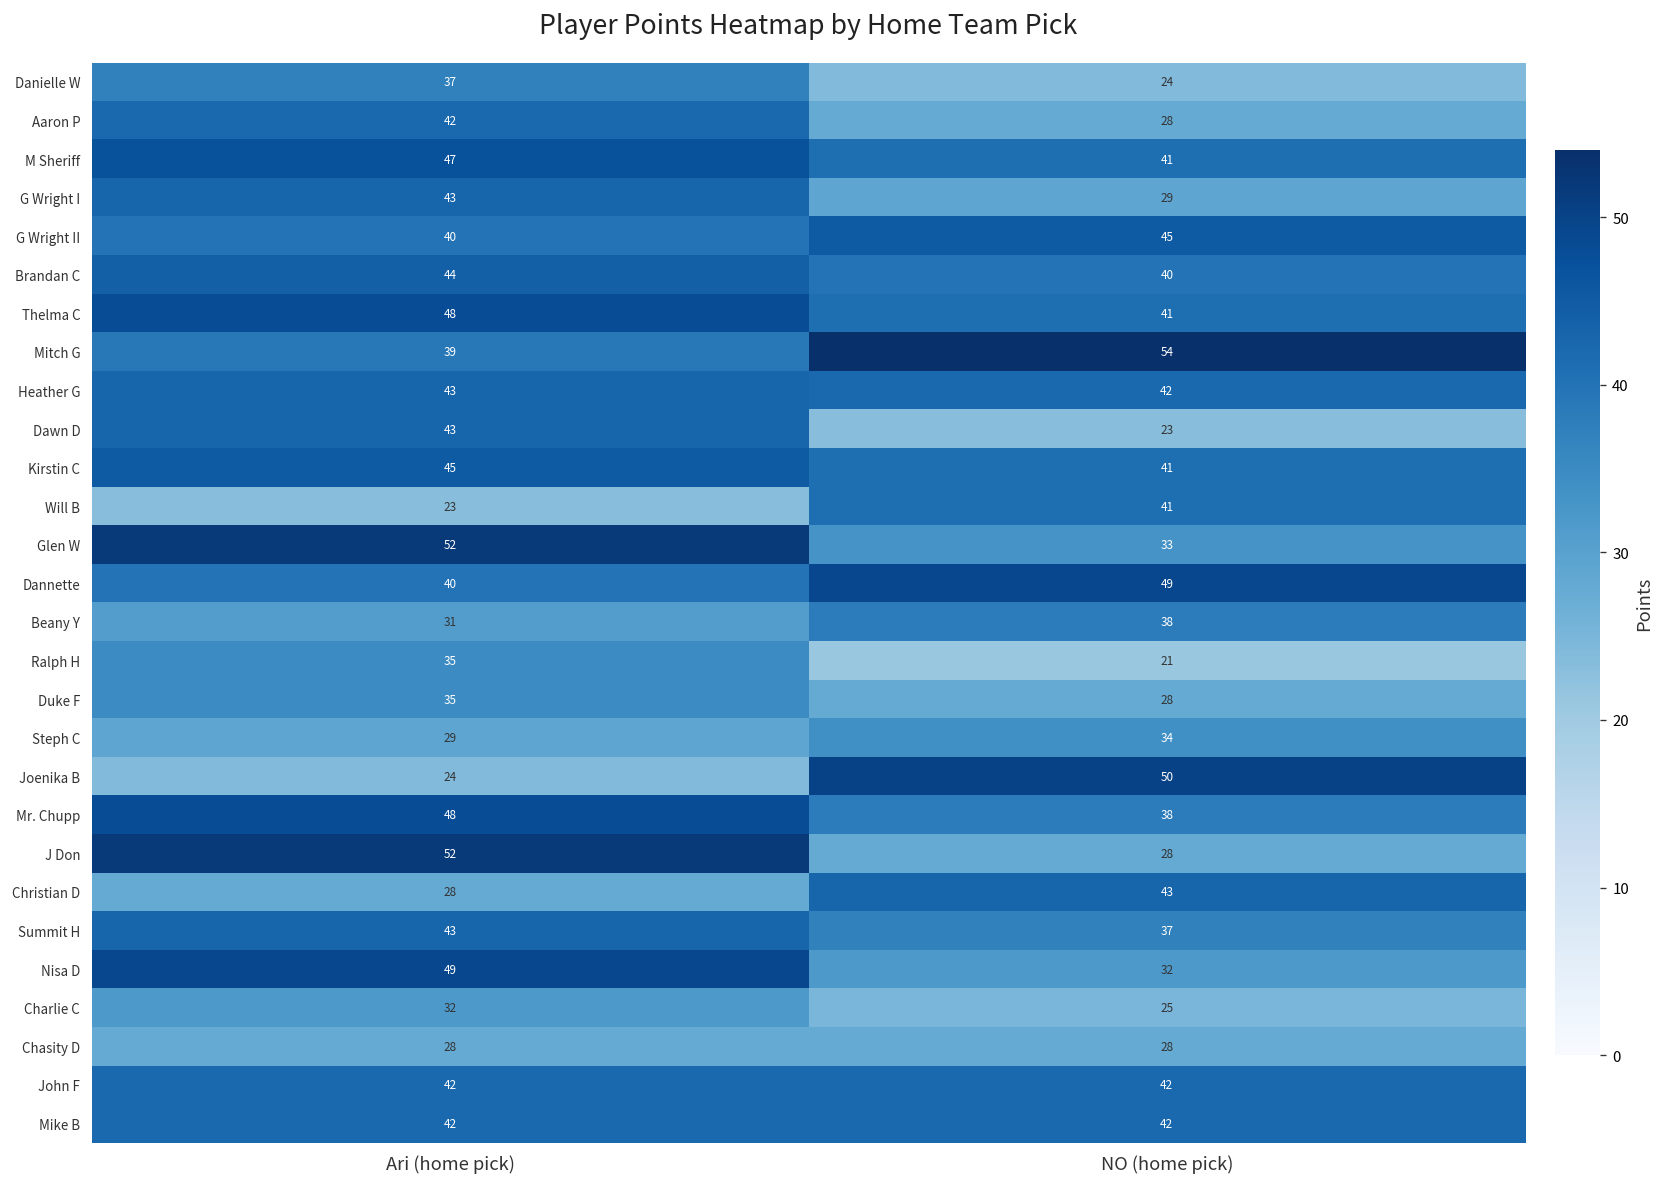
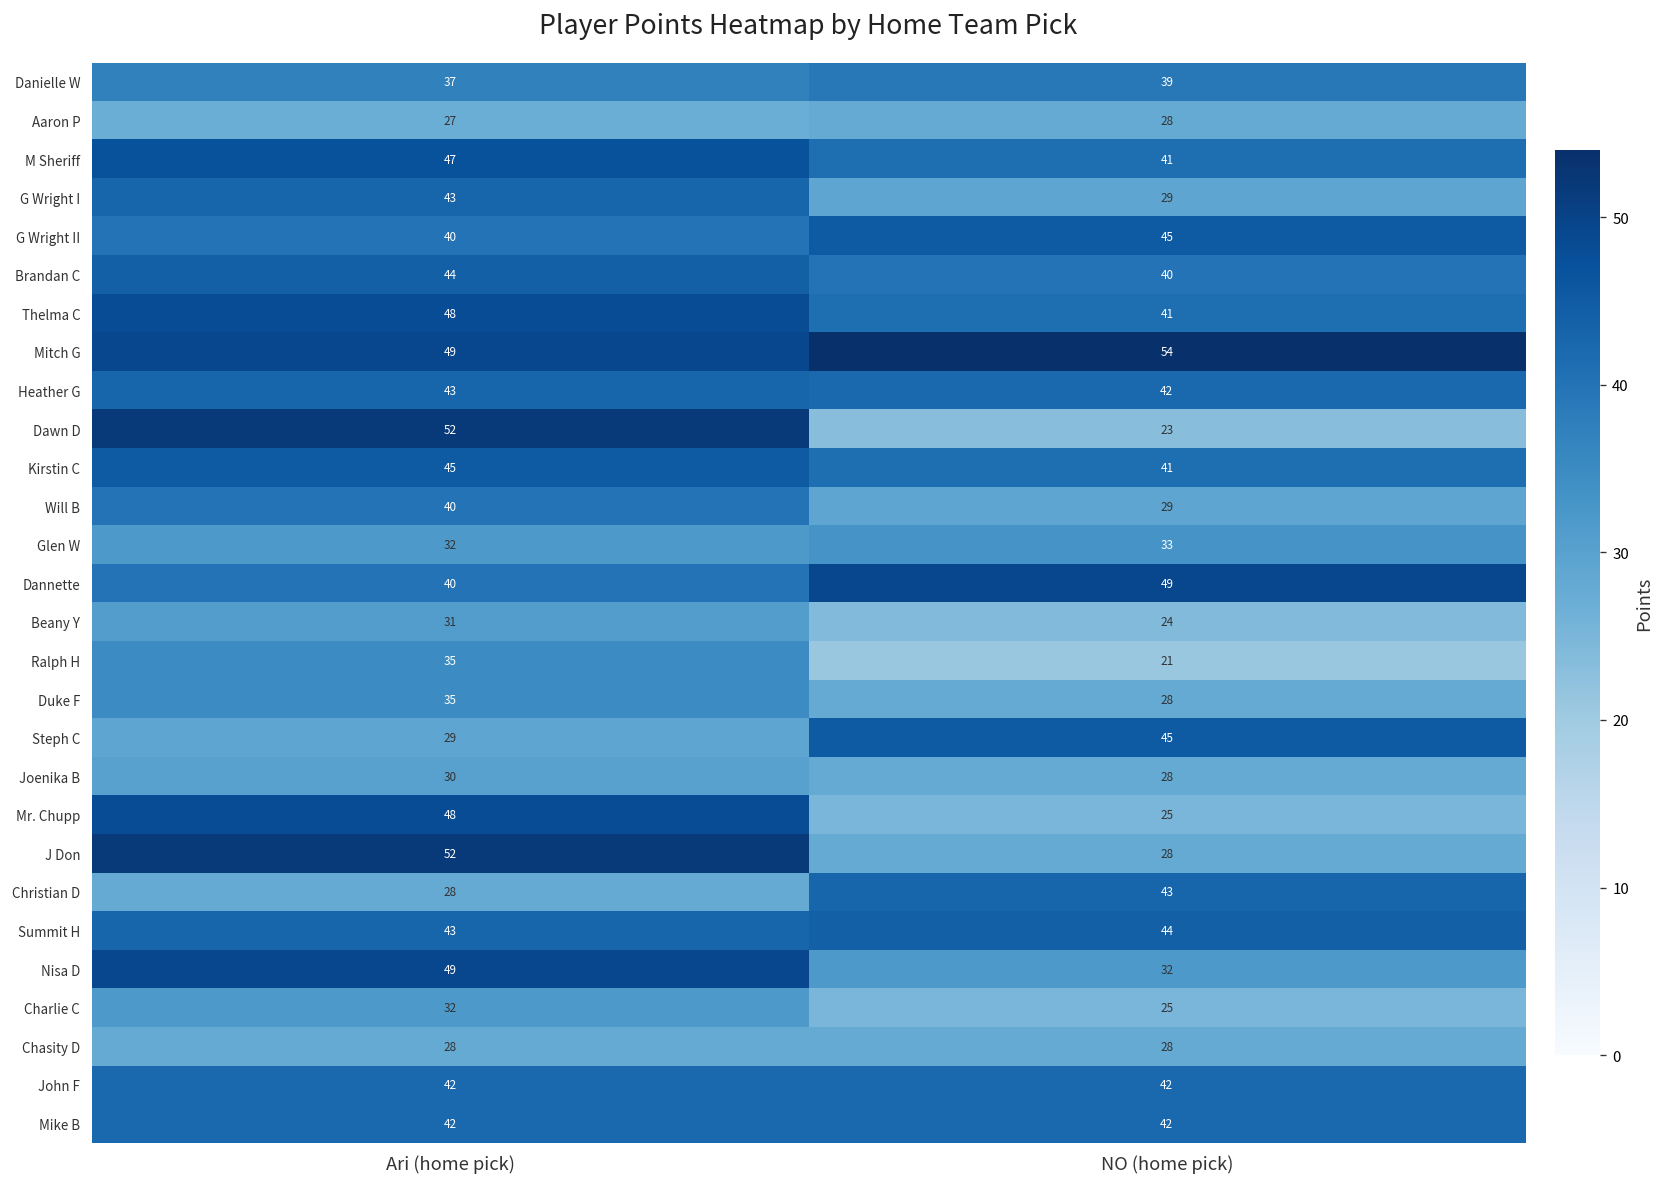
Danielle W, NO (home pick): 24 -> 39
Aaron P, Ari (home pick): 42 -> 27
Mitch G, Ari (home pick): 39 -> 49
Dawn D, Ari (home pick): 43 -> 52
Will B, Ari (home pick): 23 -> 40
Will B, NO (home pick): 41 -> 29
Glen W, Ari (home pick): 52 -> 32
Beany Y, NO (home pick): 38 -> 24
Steph C, NO (home pick): 34 -> 45
Joenika B, Ari (home pick): 24 -> 30
Joenika B, NO (home pick): 50 -> 28
Mr. Chupp, NO (home pick): 38 -> 25
Summit H, NO (home pick): 37 -> 44
